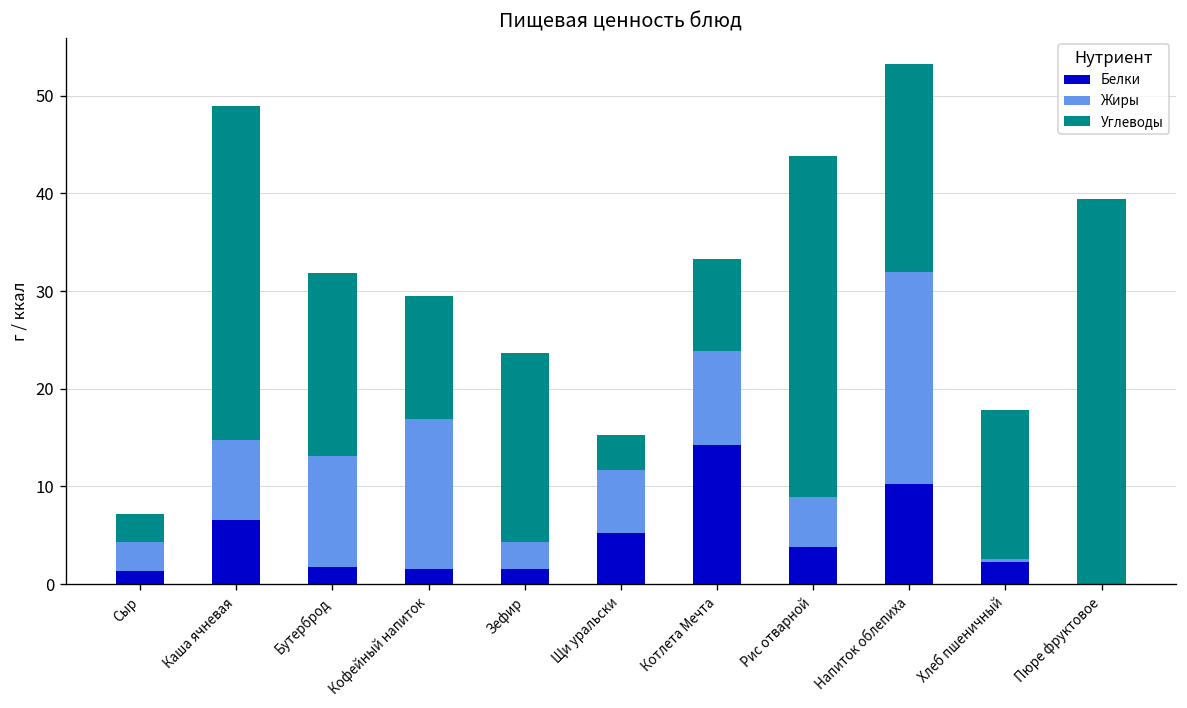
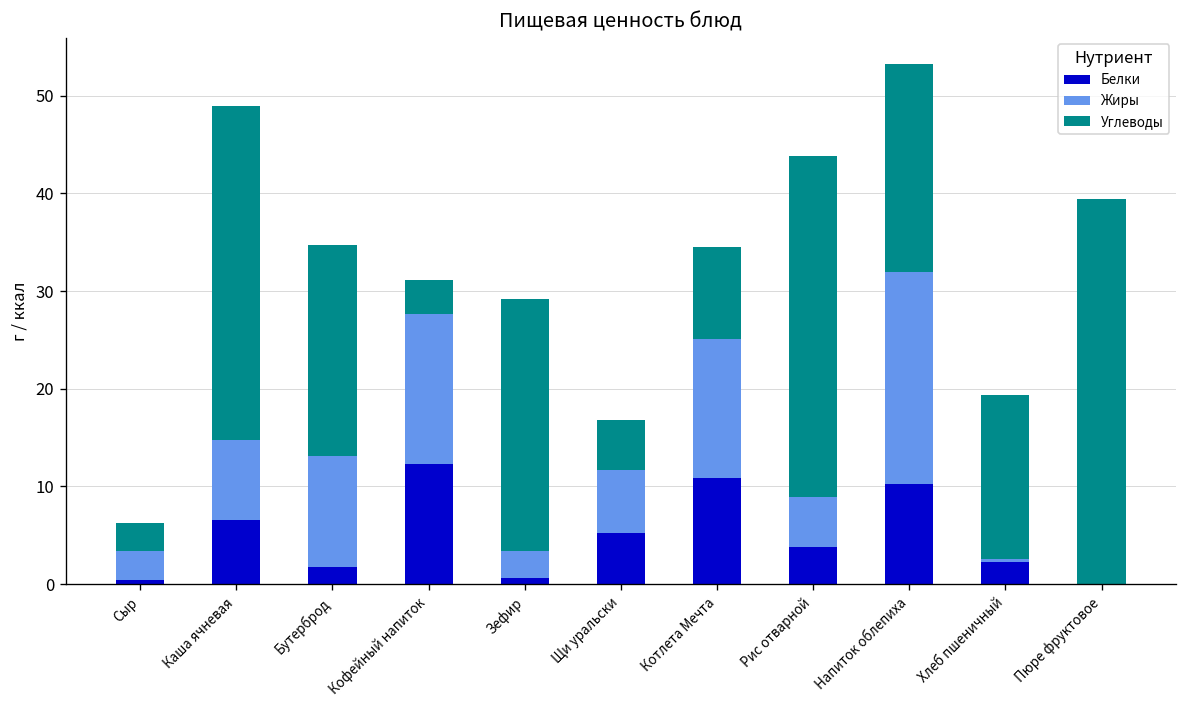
Белки, Сыр: 1 -> 0
Углеводы, Бутерброд: 19 -> 22
Белки, Кофейный напиток: 2 -> 12
Углеводы, Кофейный напиток: 13 -> 3
Белки, Зефир: 2 -> 1
Углеводы, Зефир: 19 -> 26
Углеводы, Щи уральски: 4 -> 5
Белки, Котлета Мечта: 14 -> 11
Жиры, Котлета Мечта: 10 -> 14
Углеводы, Хлеб пшеничный: 15 -> 17
